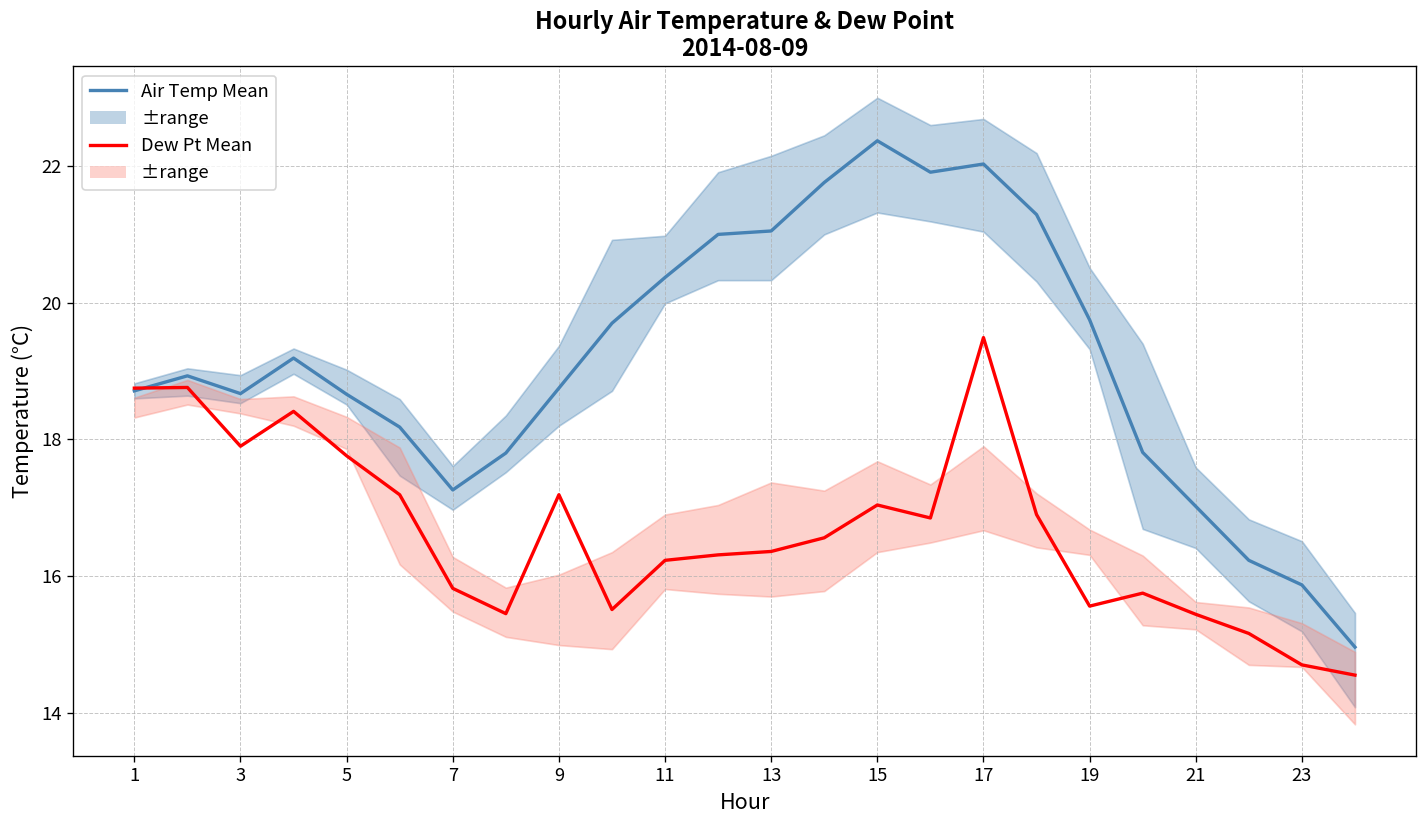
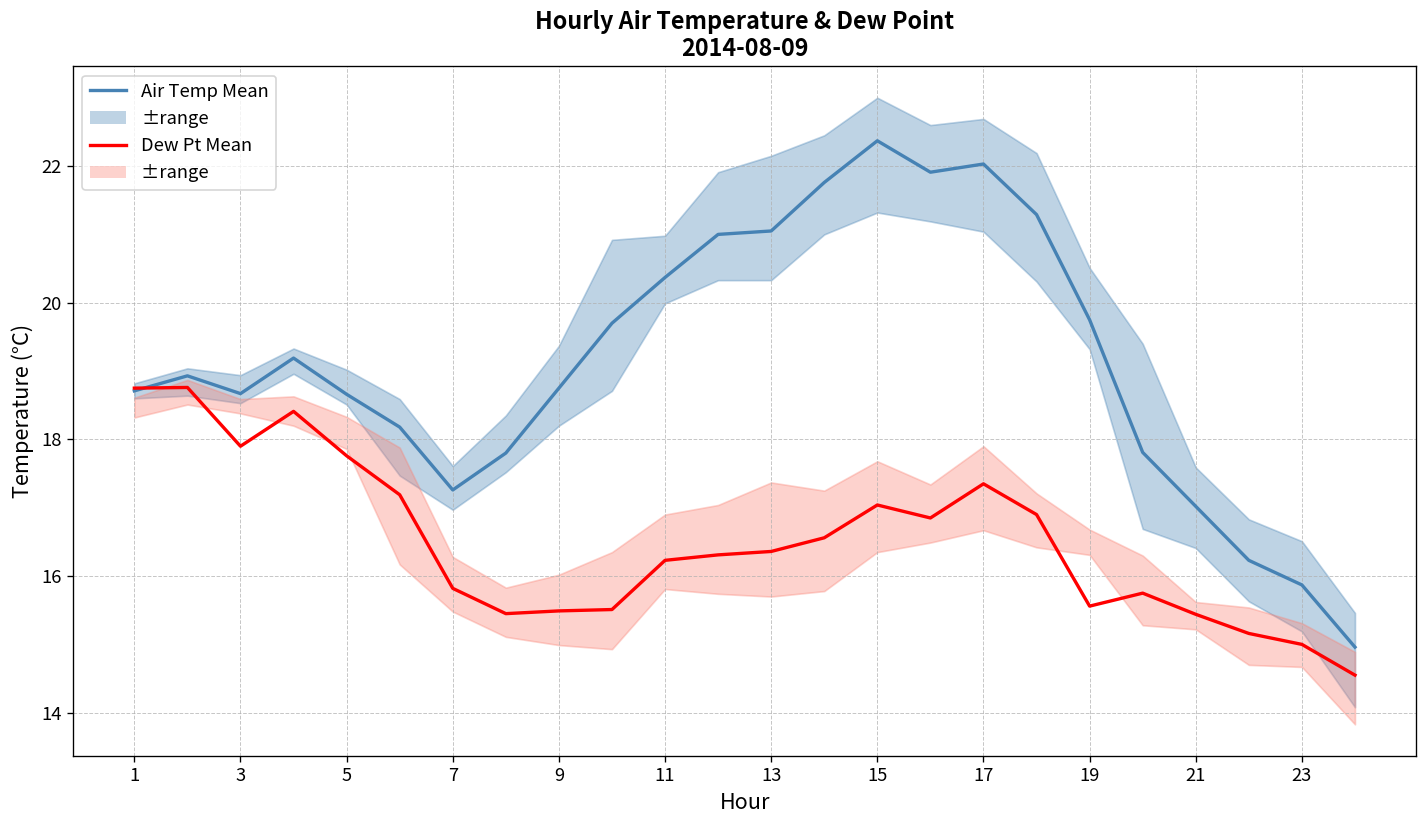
Dew Pt Mean, 9: 17.2 -> 15.5
Dew Pt Mean, 17: 19.5 -> 17.4
Dew Pt Mean, 23: 14.7 -> 15.0
